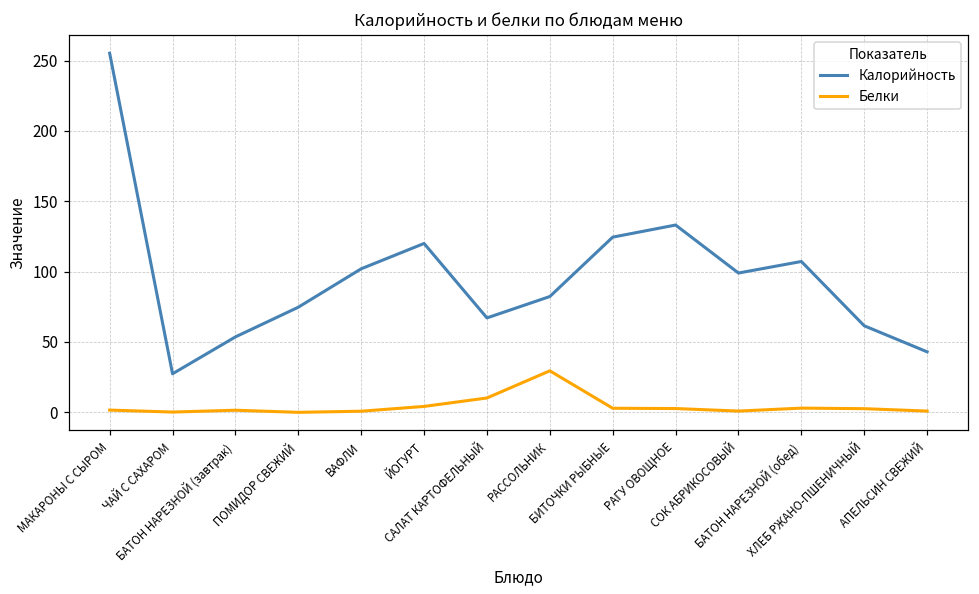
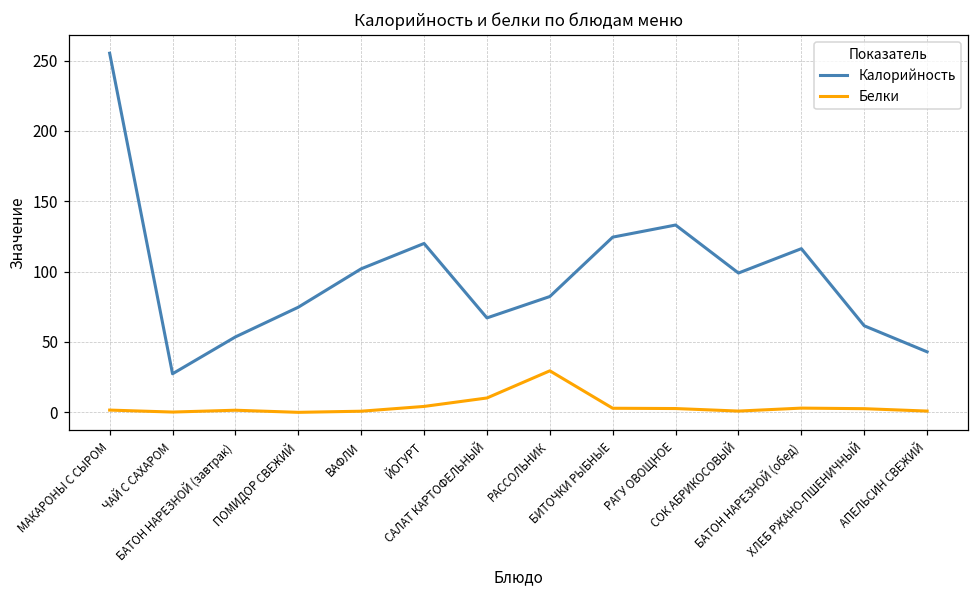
Калорийность, БАТОН НАРЕЗНОЙ (обед): 107 -> 116
